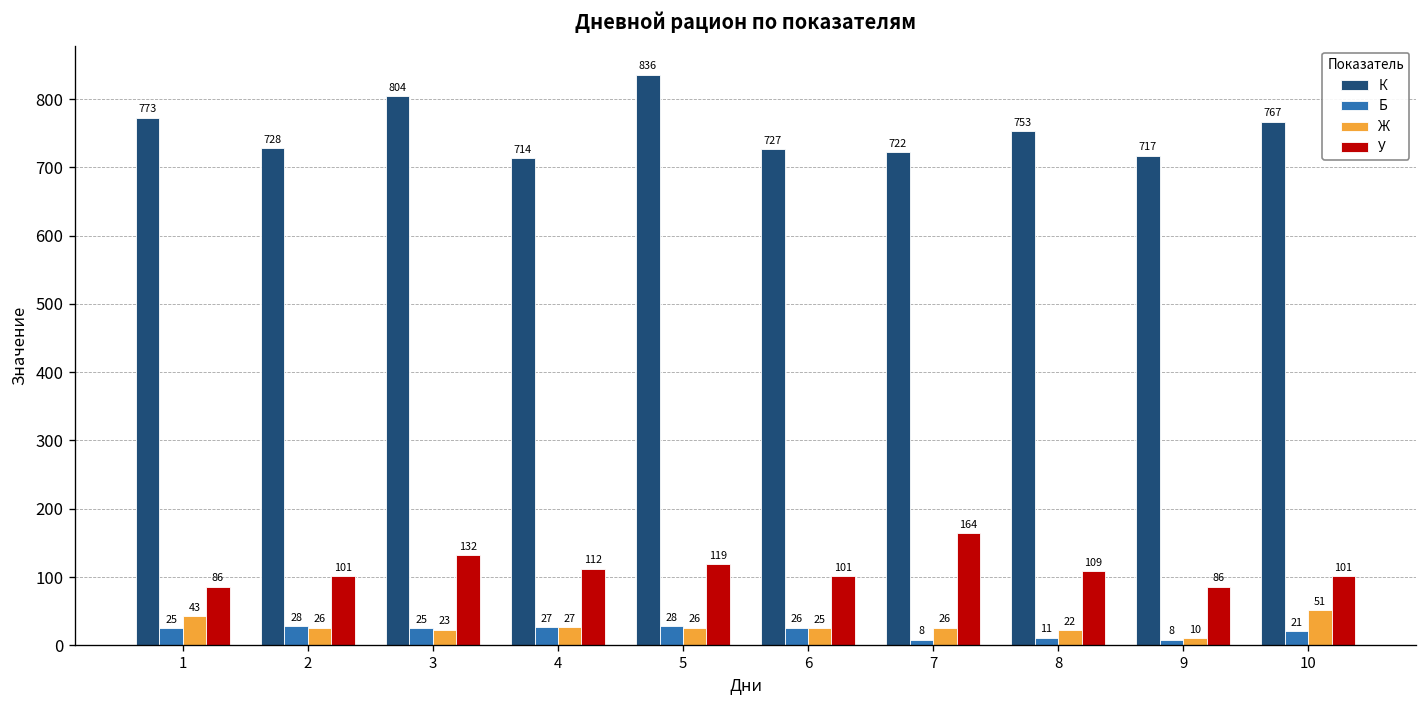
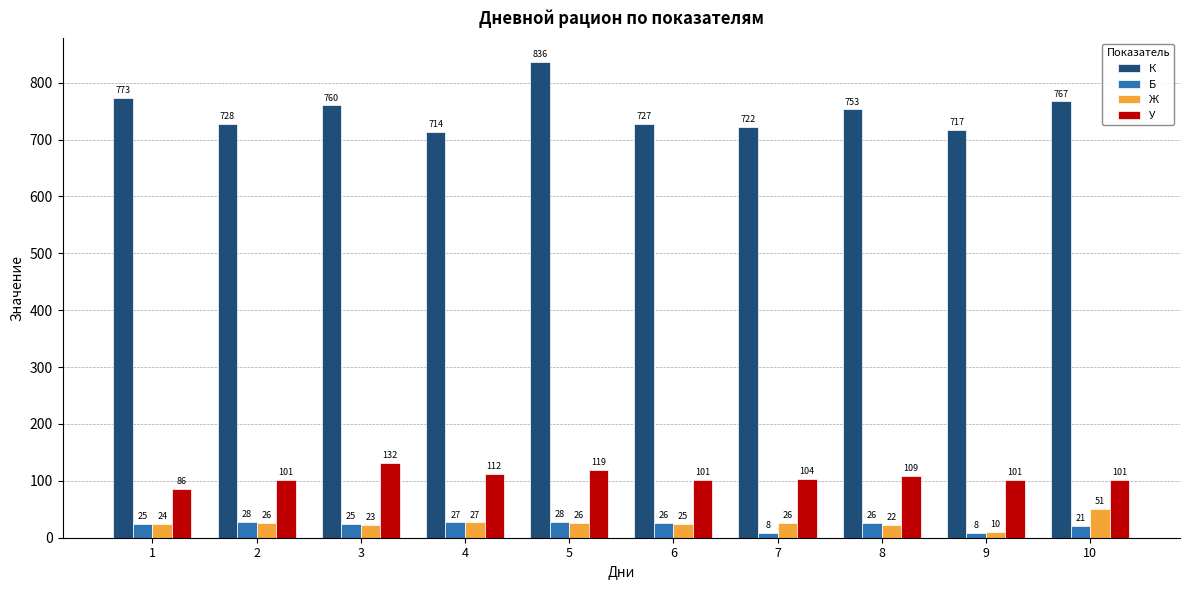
Ж, 1: 43 -> 24
К, 3: 804 -> 760
У, 7: 164 -> 104
Б, 8: 11 -> 26
У, 9: 86 -> 101
